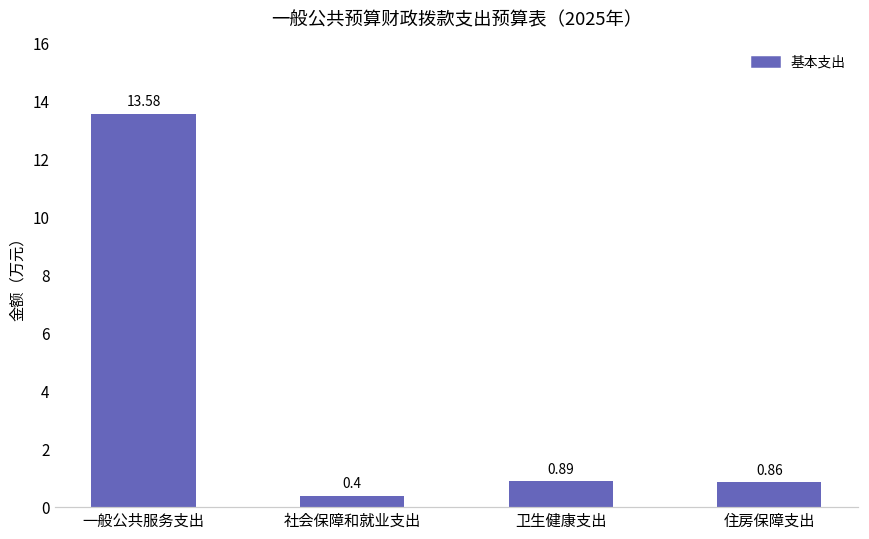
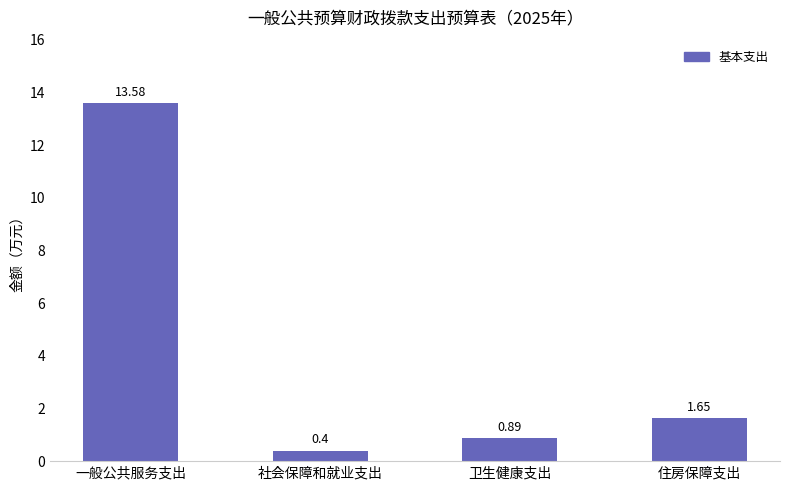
住房保障支出: 0.86 -> 1.65
